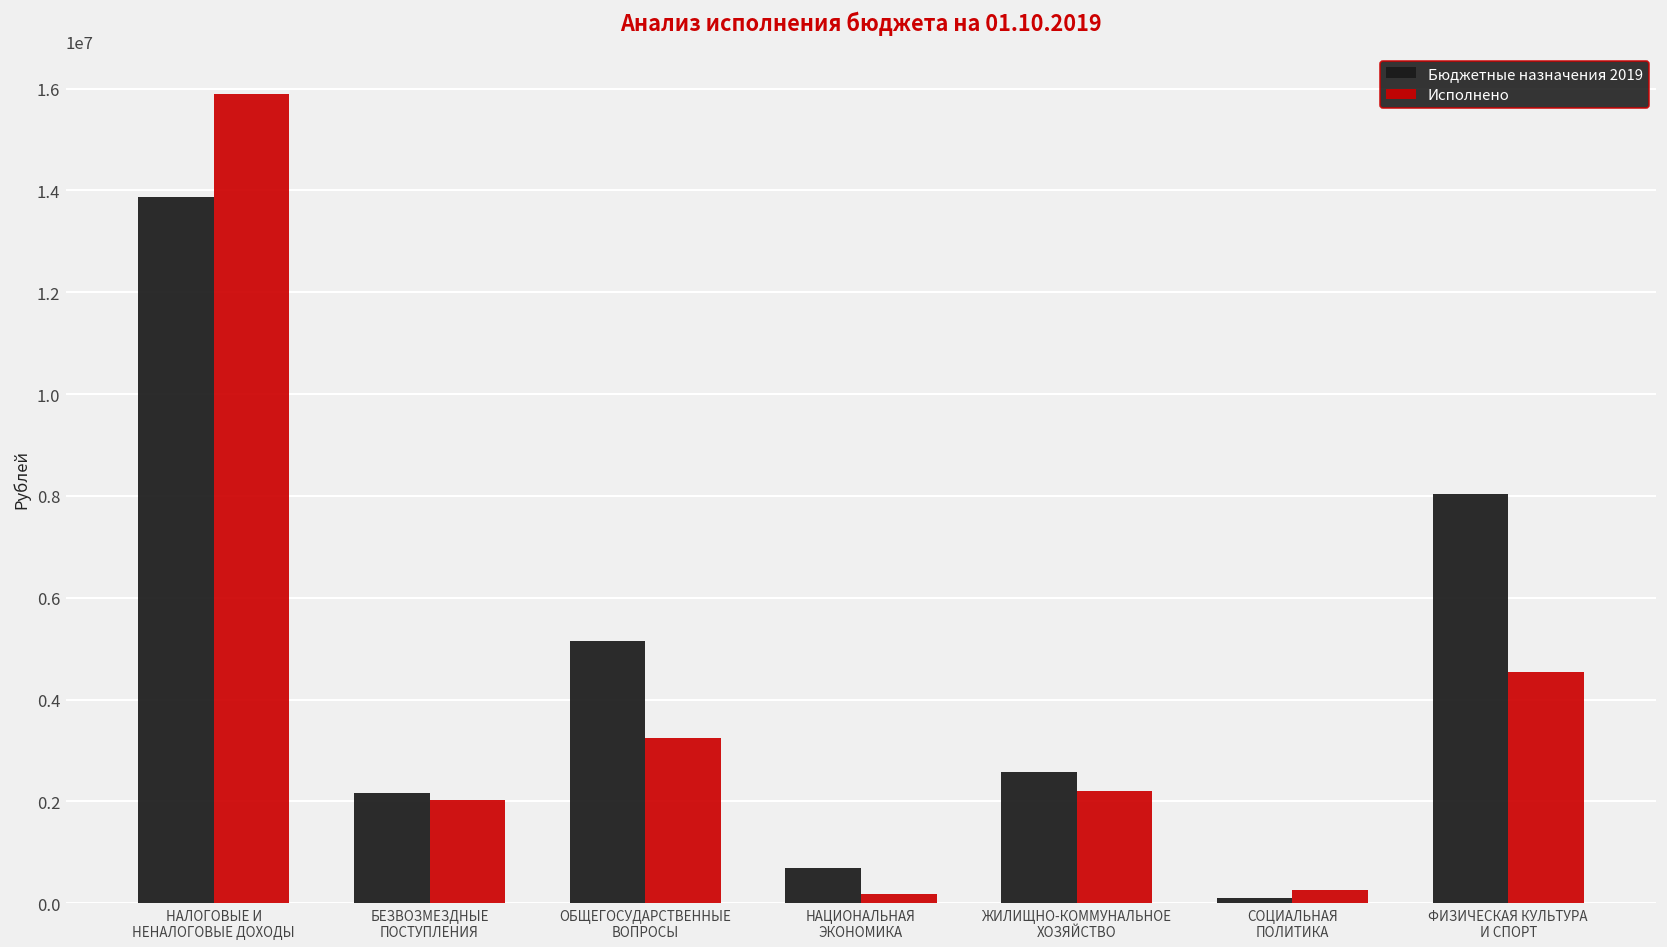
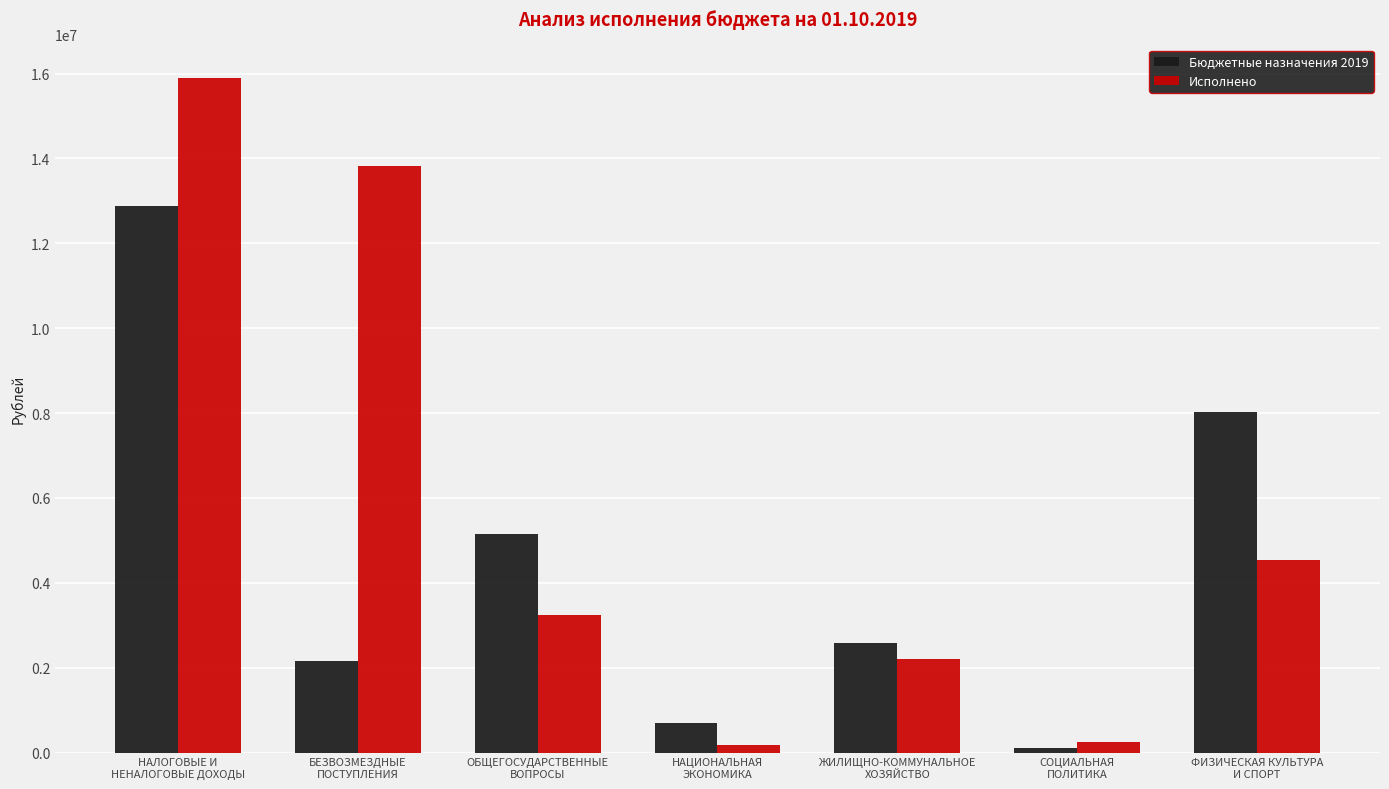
Бюджетные назначения 2019, НАЛОГОВЫЕ И НЕНАЛОГОВЫЕ ДОХОДЫ: 13900000 -> 12900000
Исполнено, БЕЗВОЗМЕЗДНЫЕ ПОСТУПЛЕНИЯ: 2000000 -> 13800000
